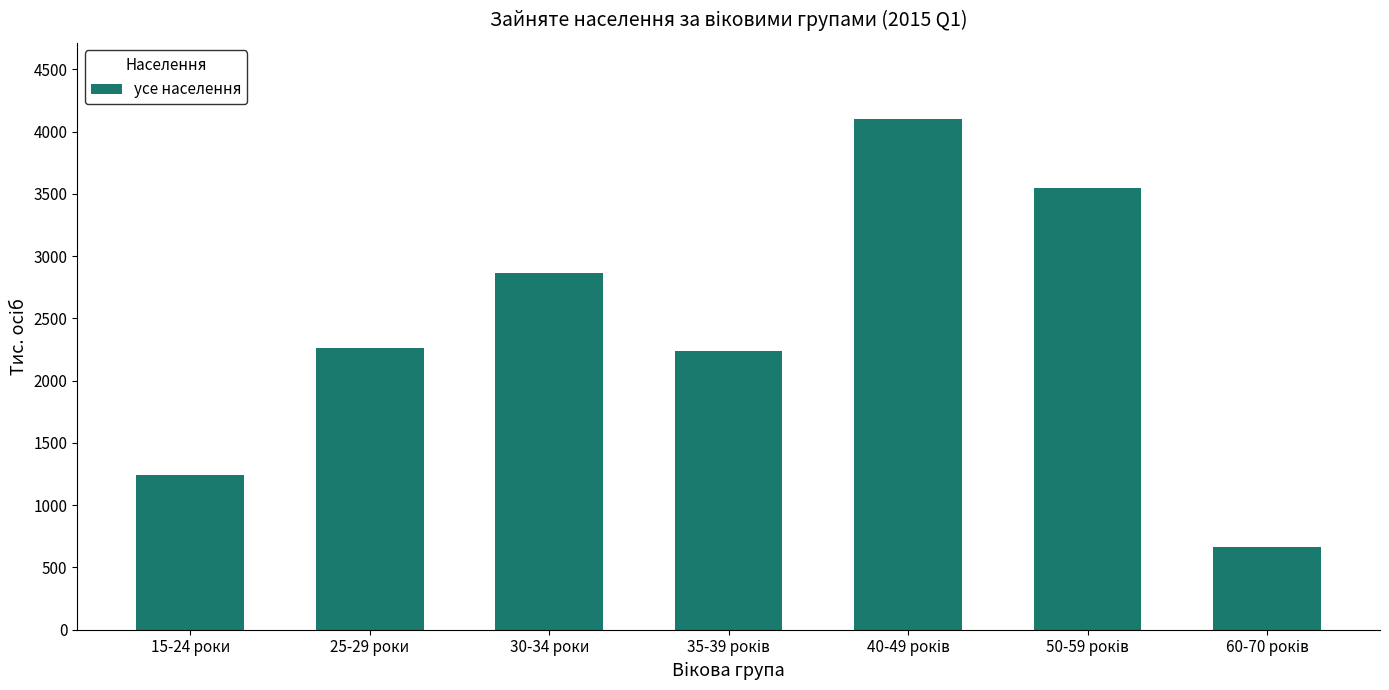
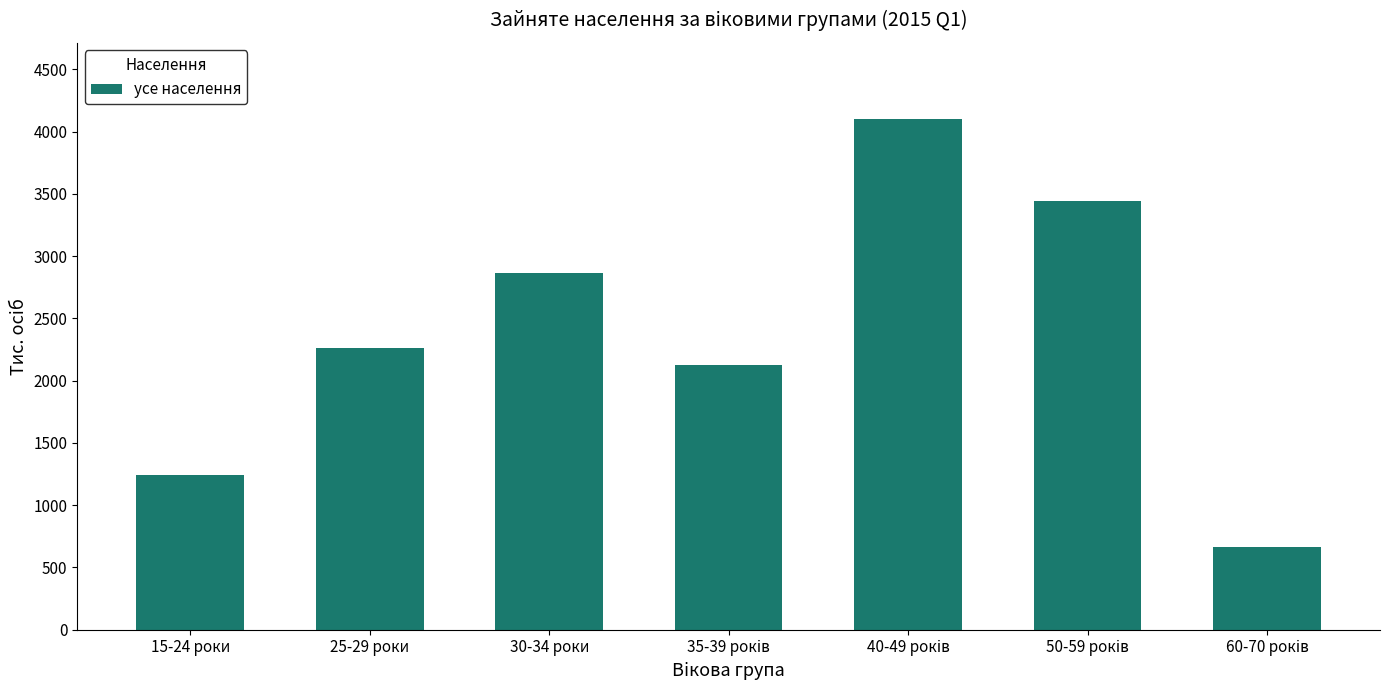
35-39 років: 2240 -> 2120
50-59 років: 3550 -> 3450
